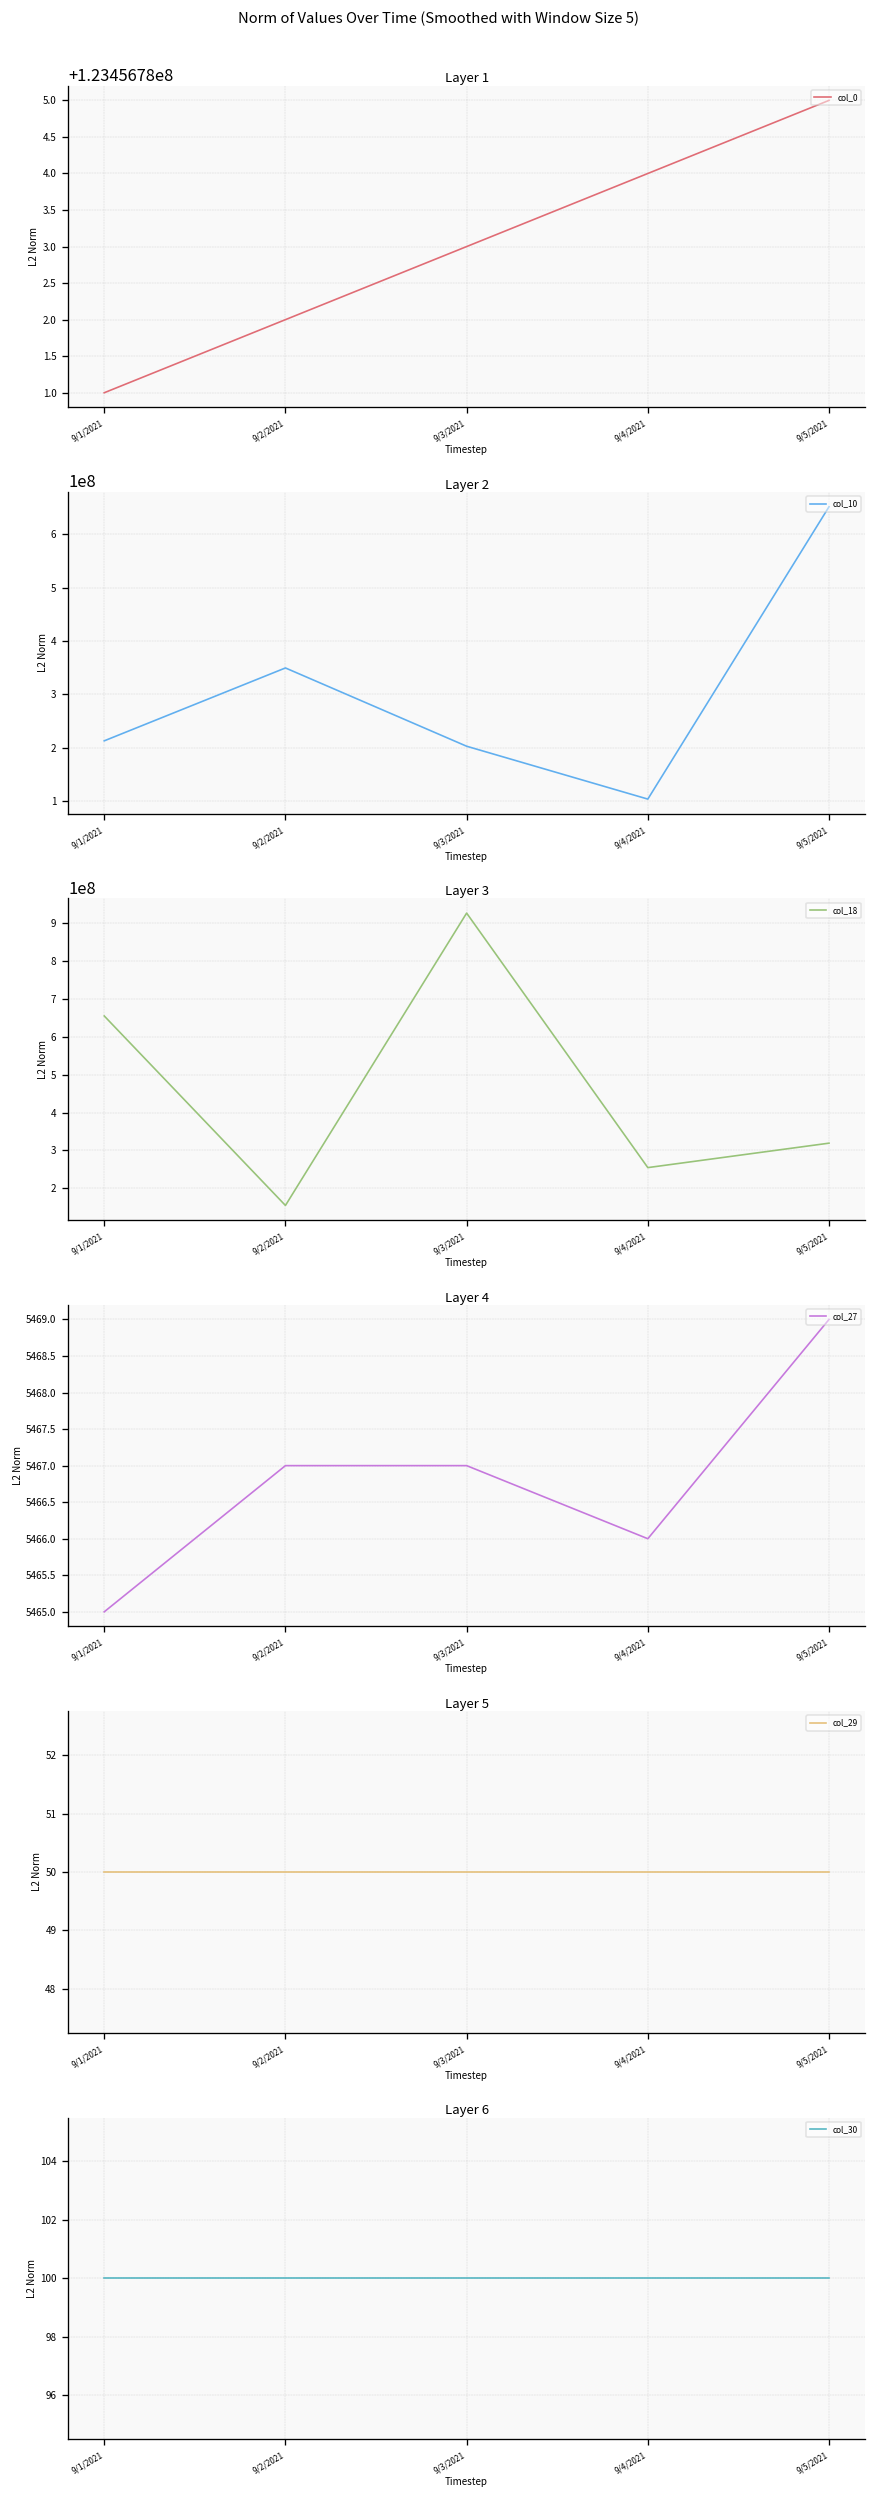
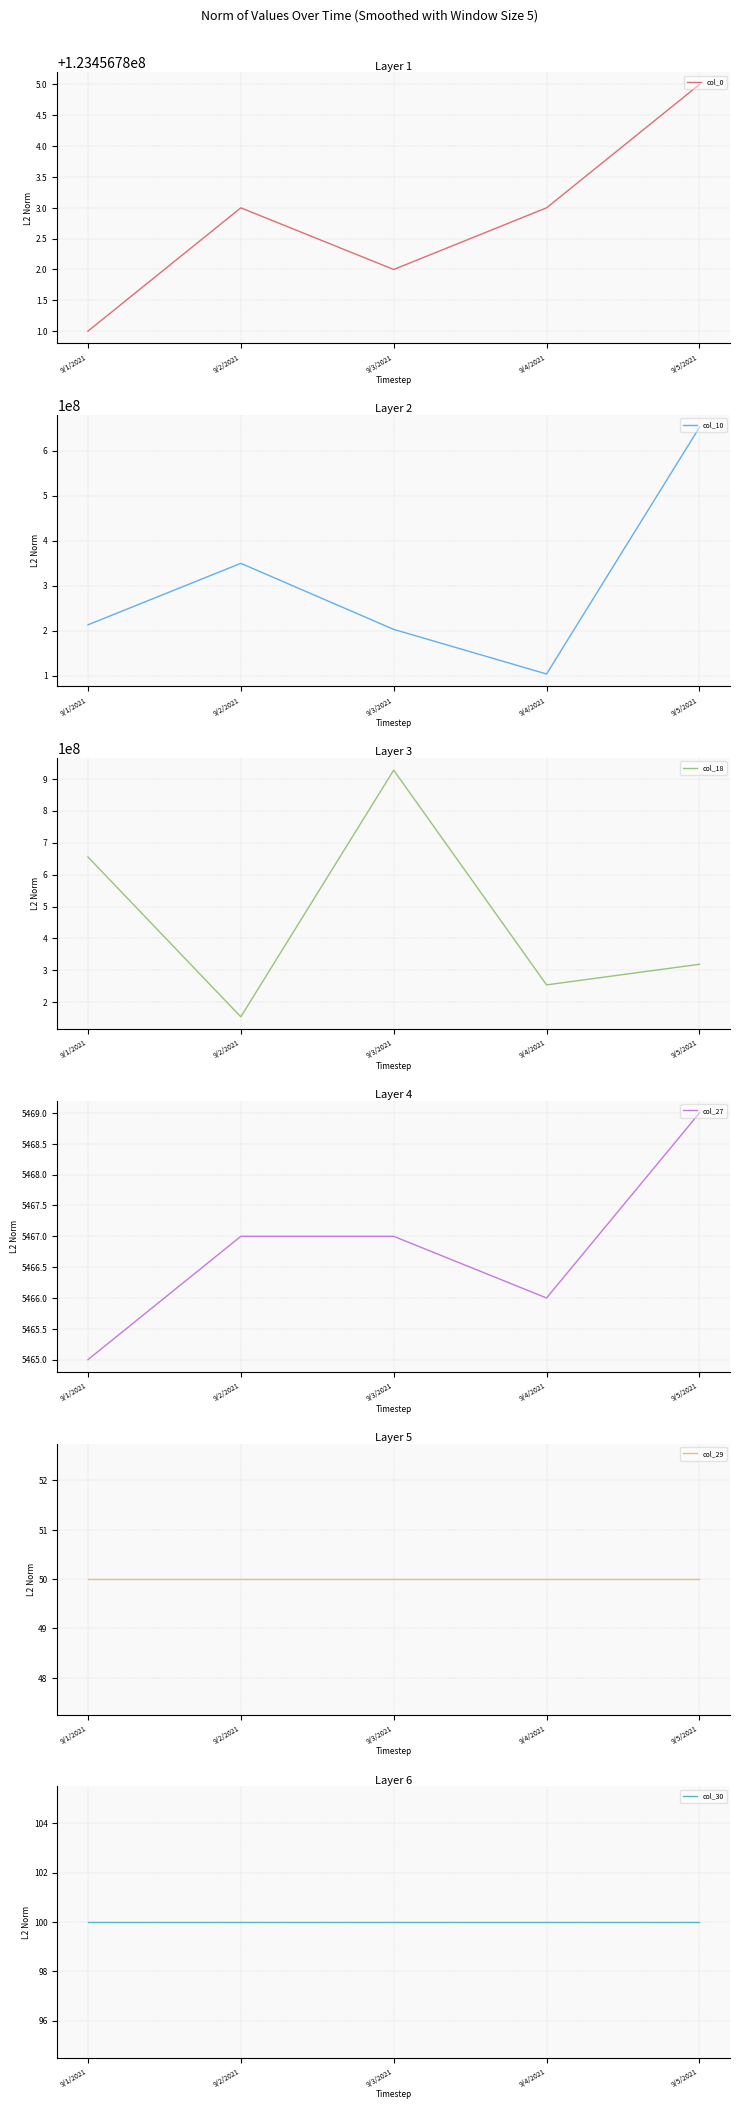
Layer 1, 9/2/2021: 123456782 -> 123456783
Layer 1, 9/3/2021: 123456783 -> 123456782
Layer 1, 9/4/2021: 123456784 -> 123456783
